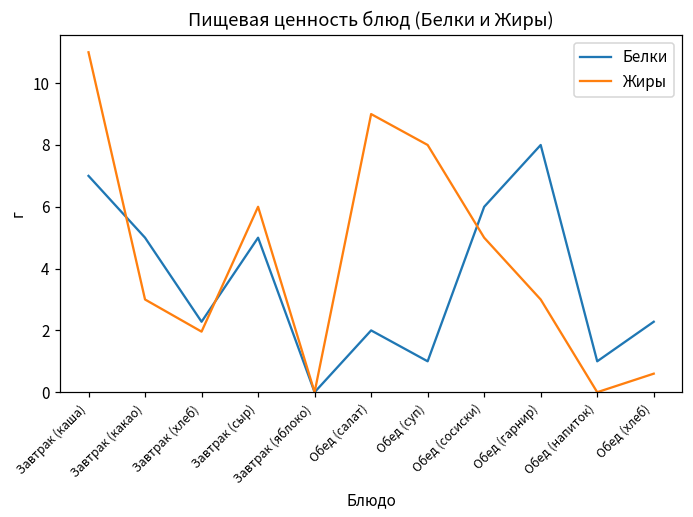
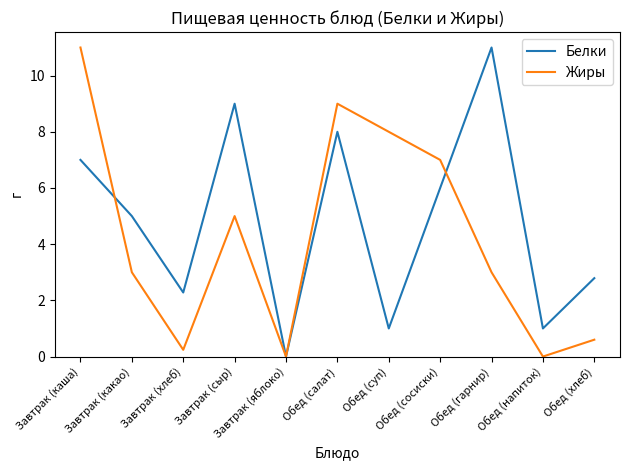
Жиры, Завтрак (хлеб): 2.0 -> 0.2
Белки, Завтрак (сыр): 5 -> 9
Жиры, Завтрак (сыр): 6 -> 5
Белки, Обед (салат): 2 -> 8
Жиры, Обед (сосиски): 5 -> 7
Белки, Обед (гарнир): 8 -> 11
Белки, Обед (хлеб): 2.3 -> 2.8
